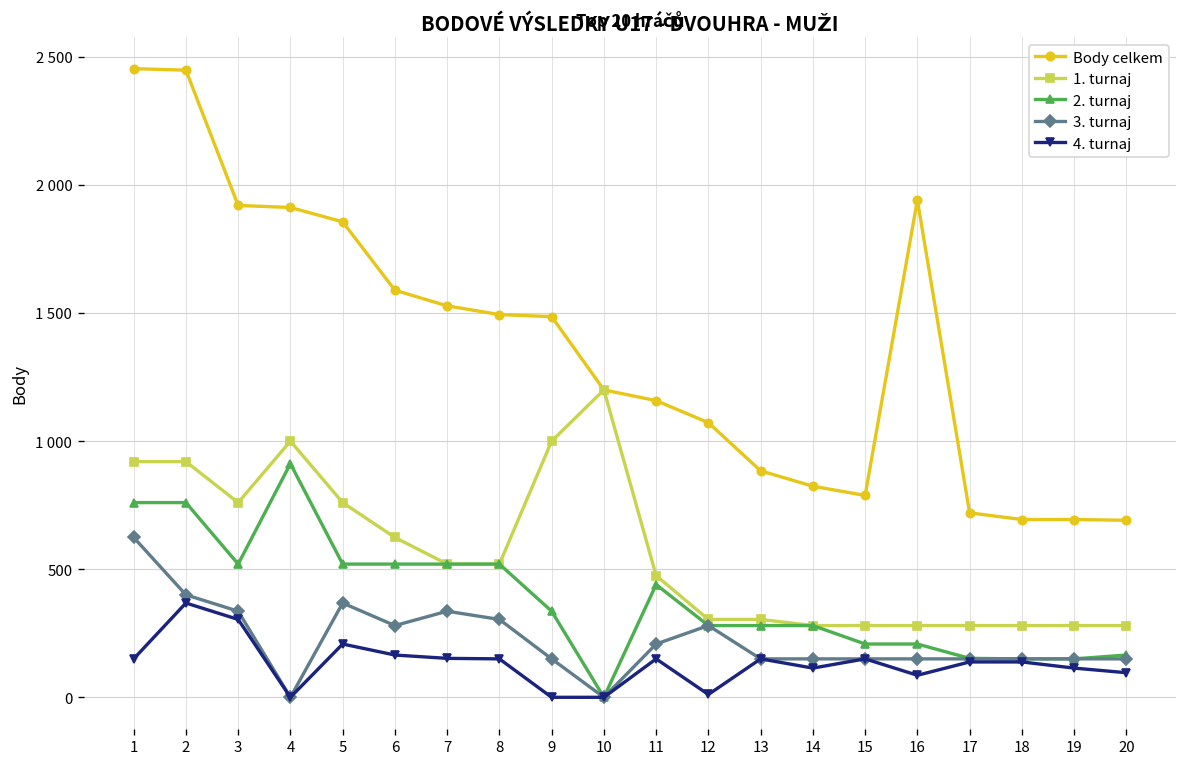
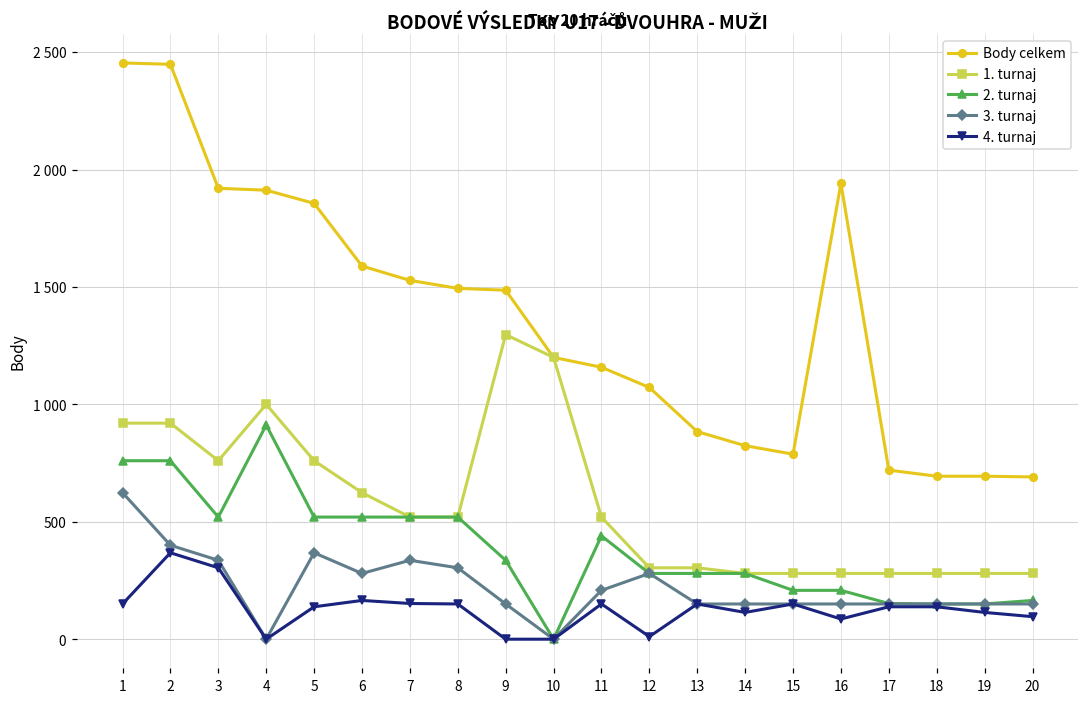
4. turnaj, 5: 210 -> 140
1. turnaj, 9: 1000 -> 1300
1. turnaj, 11: 480 -> 520
